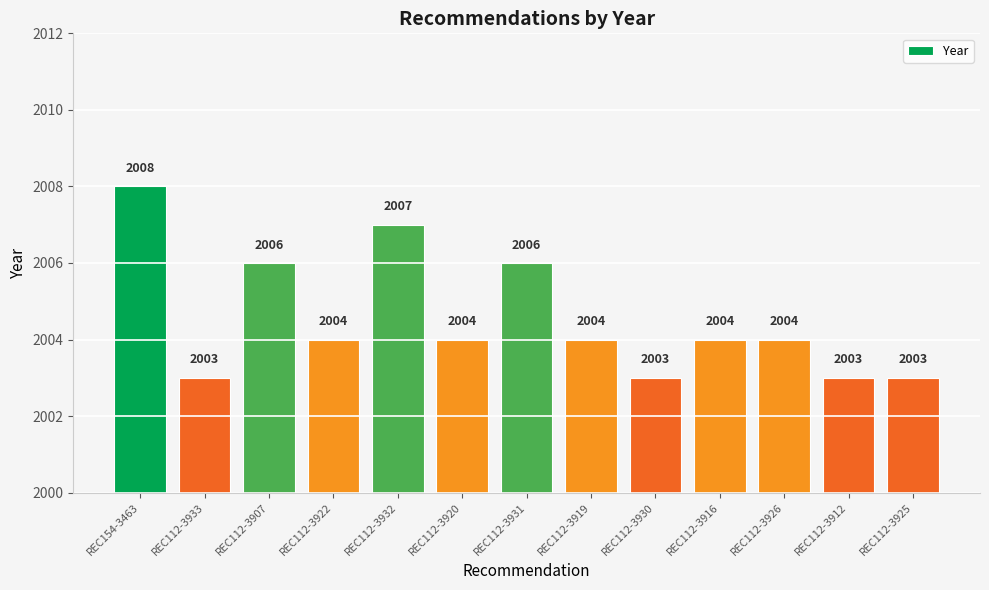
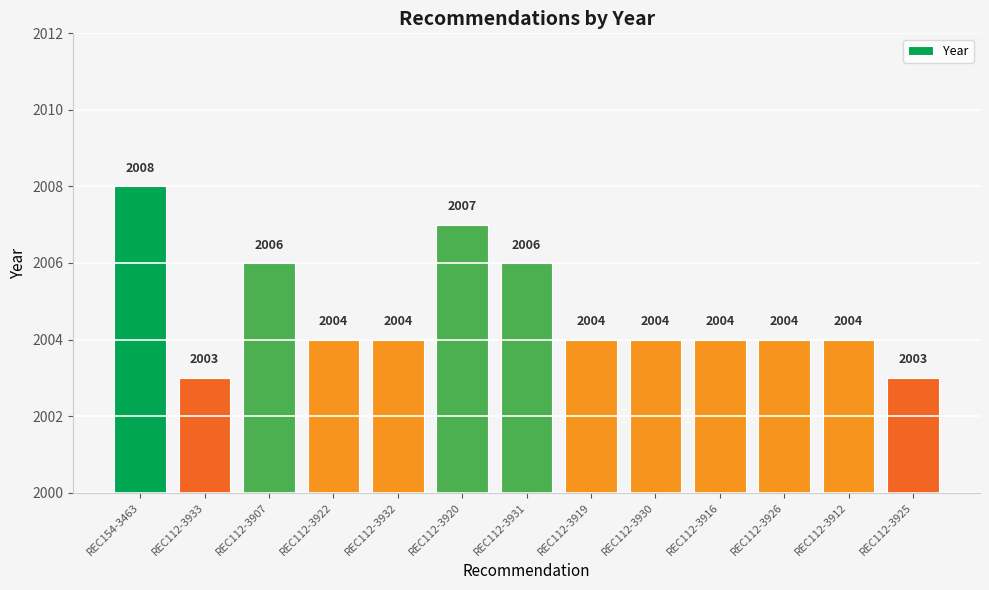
REC112-3932: 2007 -> 2004
REC112-3920: 2004 -> 2007
REC112-3930: 2003 -> 2004
REC112-3912: 2003 -> 2004
